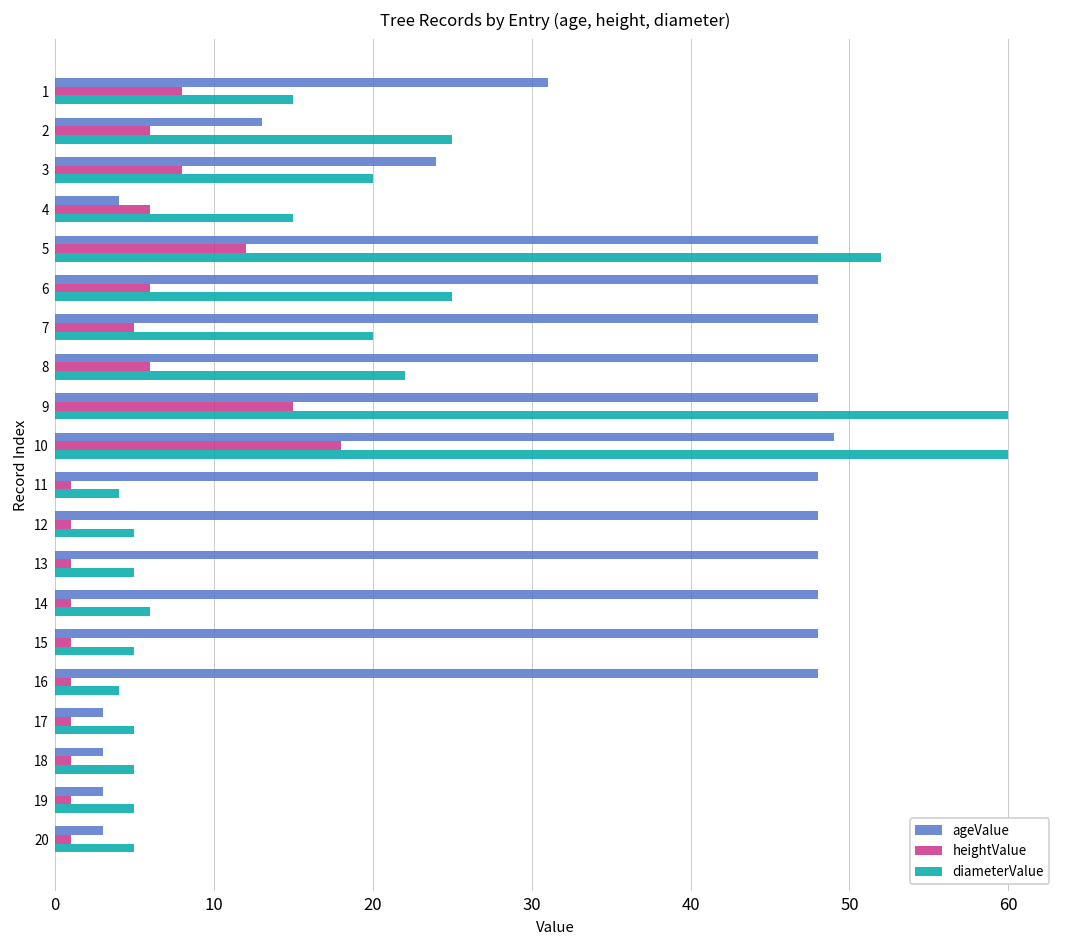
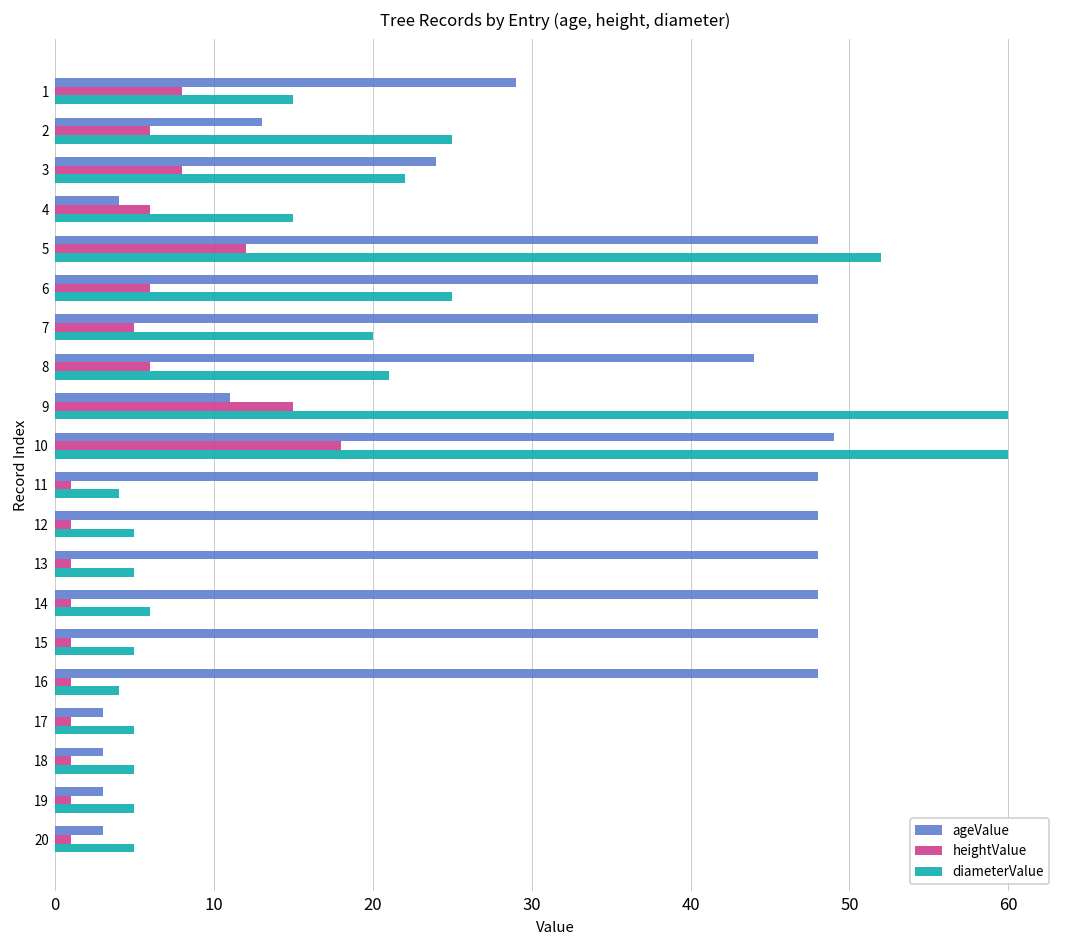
ageValue, 1: 31 -> 29
diameterValue, 3: 20 -> 22
ageValue, 8: 48 -> 44
diameterValue, 8: 22 -> 21
ageValue, 9: 48 -> 11
